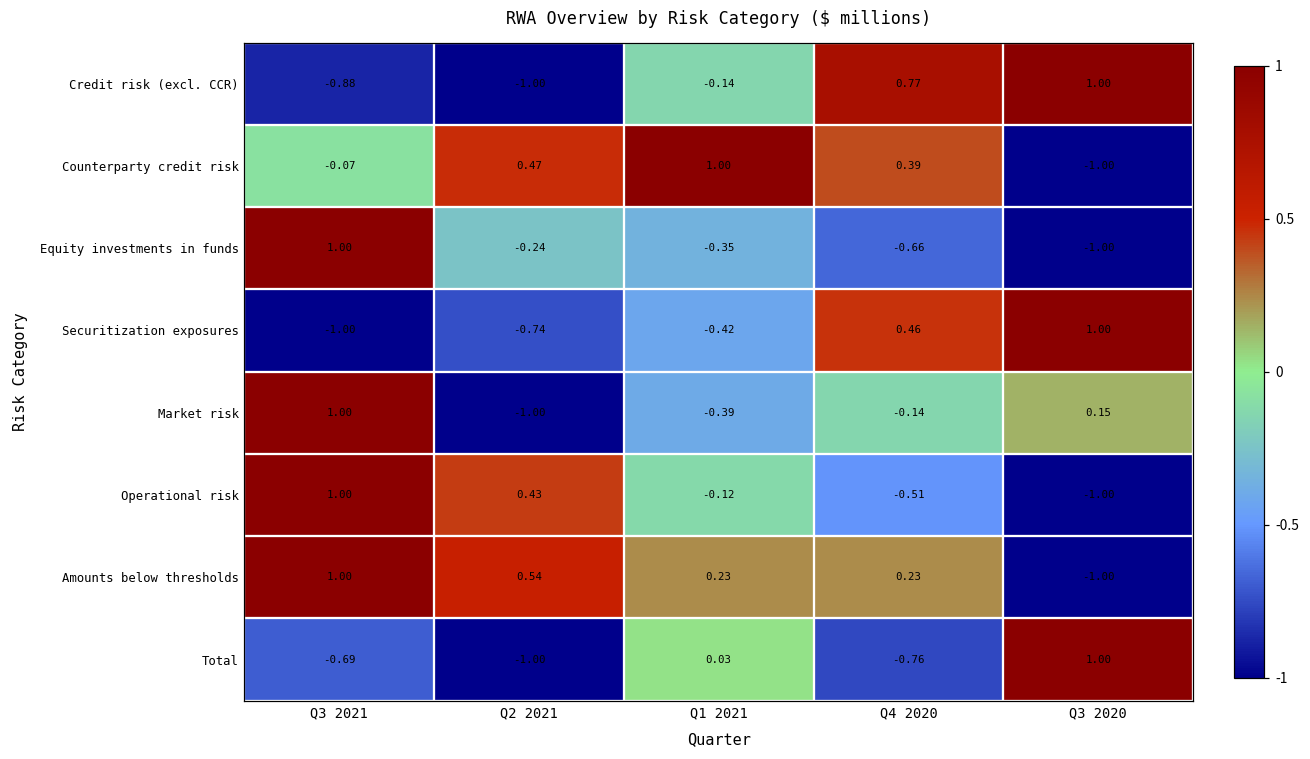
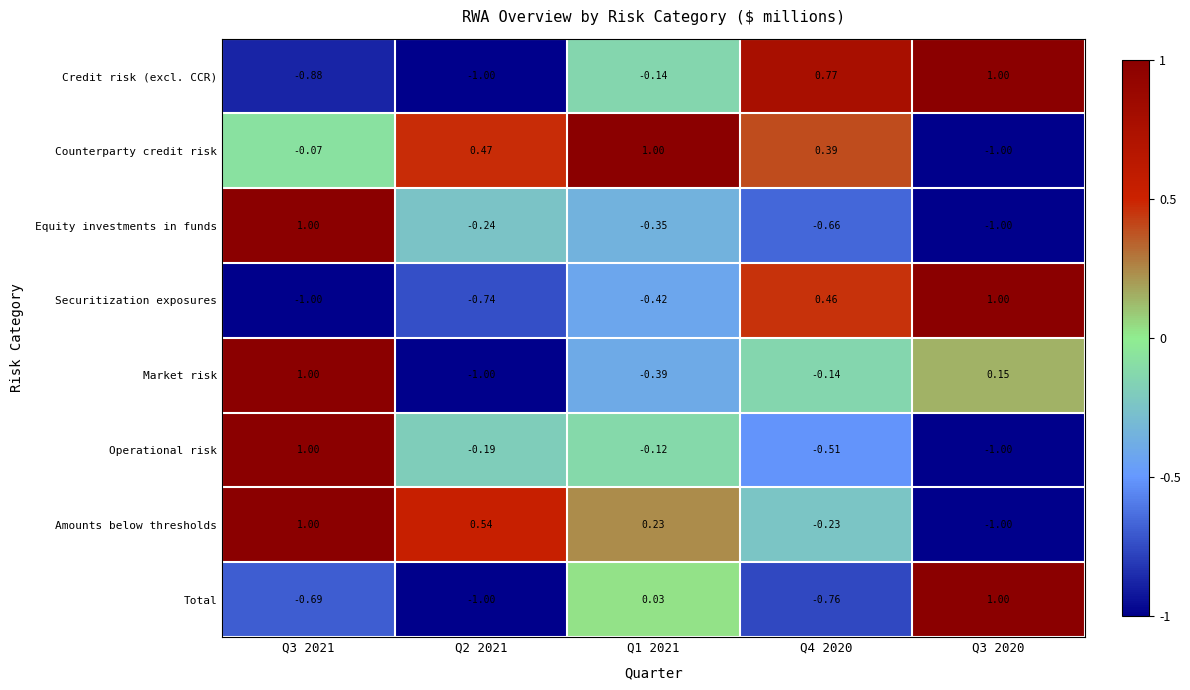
Operational risk, Q2 2021: 0.43 -> -0.19
Amounts below thresholds, Q4 2020: 0.23 -> -0.23
